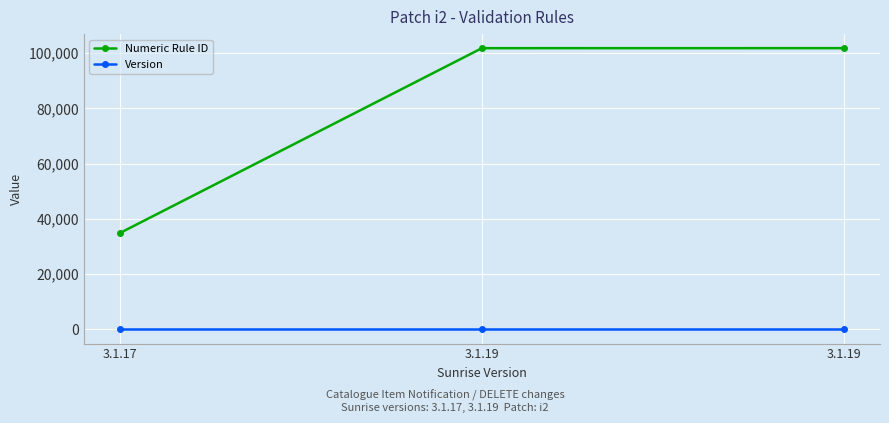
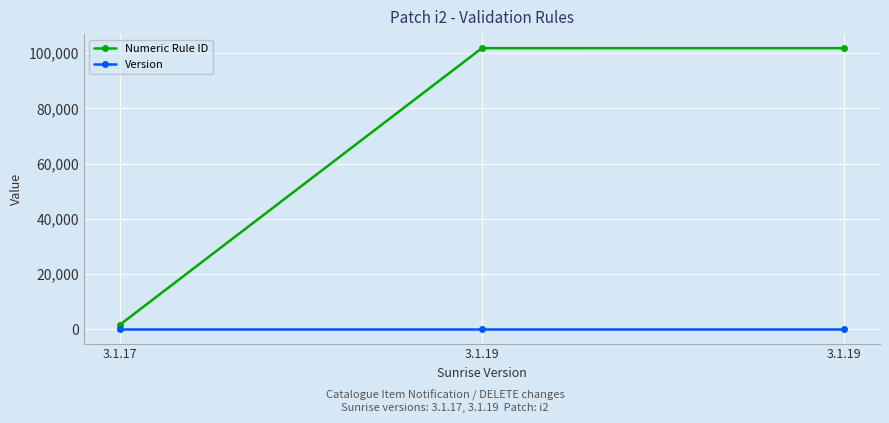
Numeric Rule ID, 3.1.17: 35,000 -> 2,000
